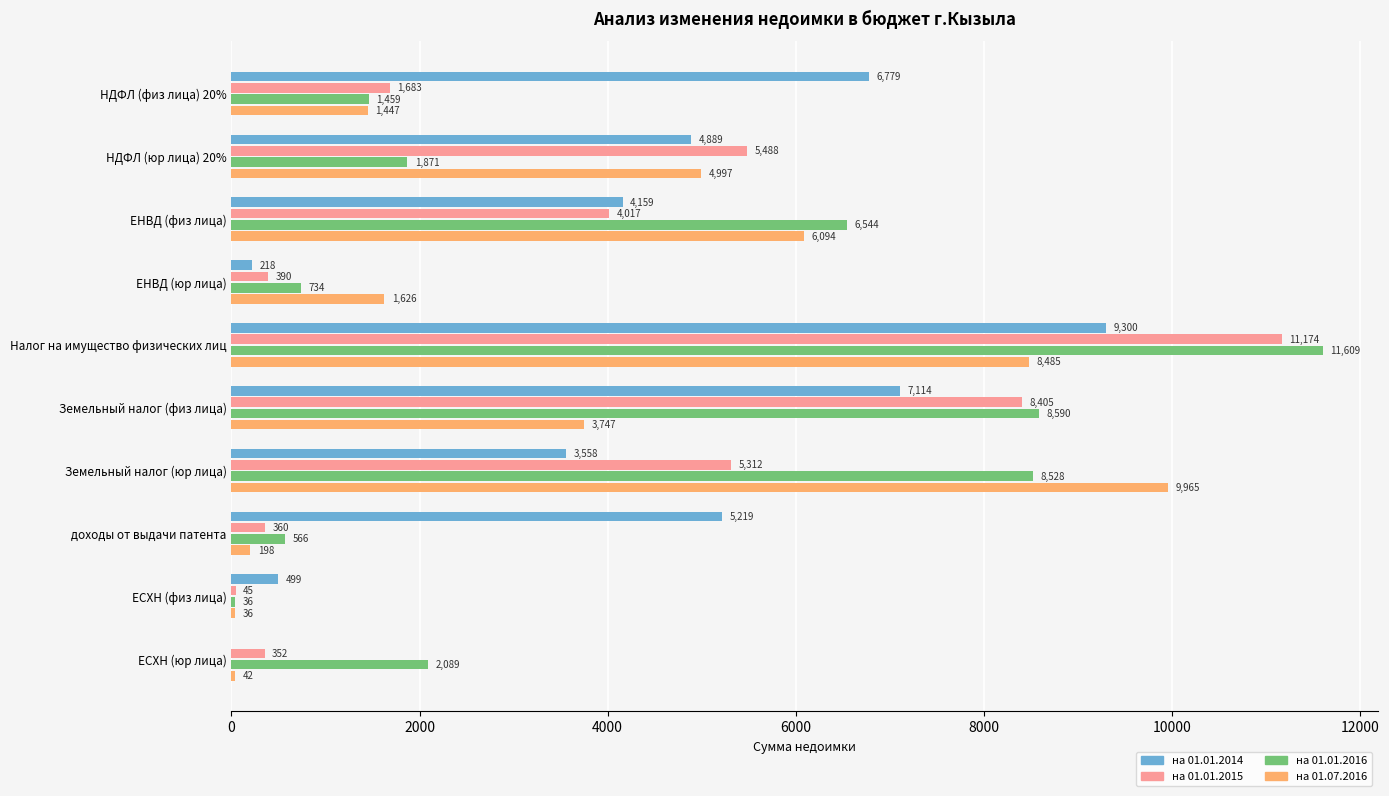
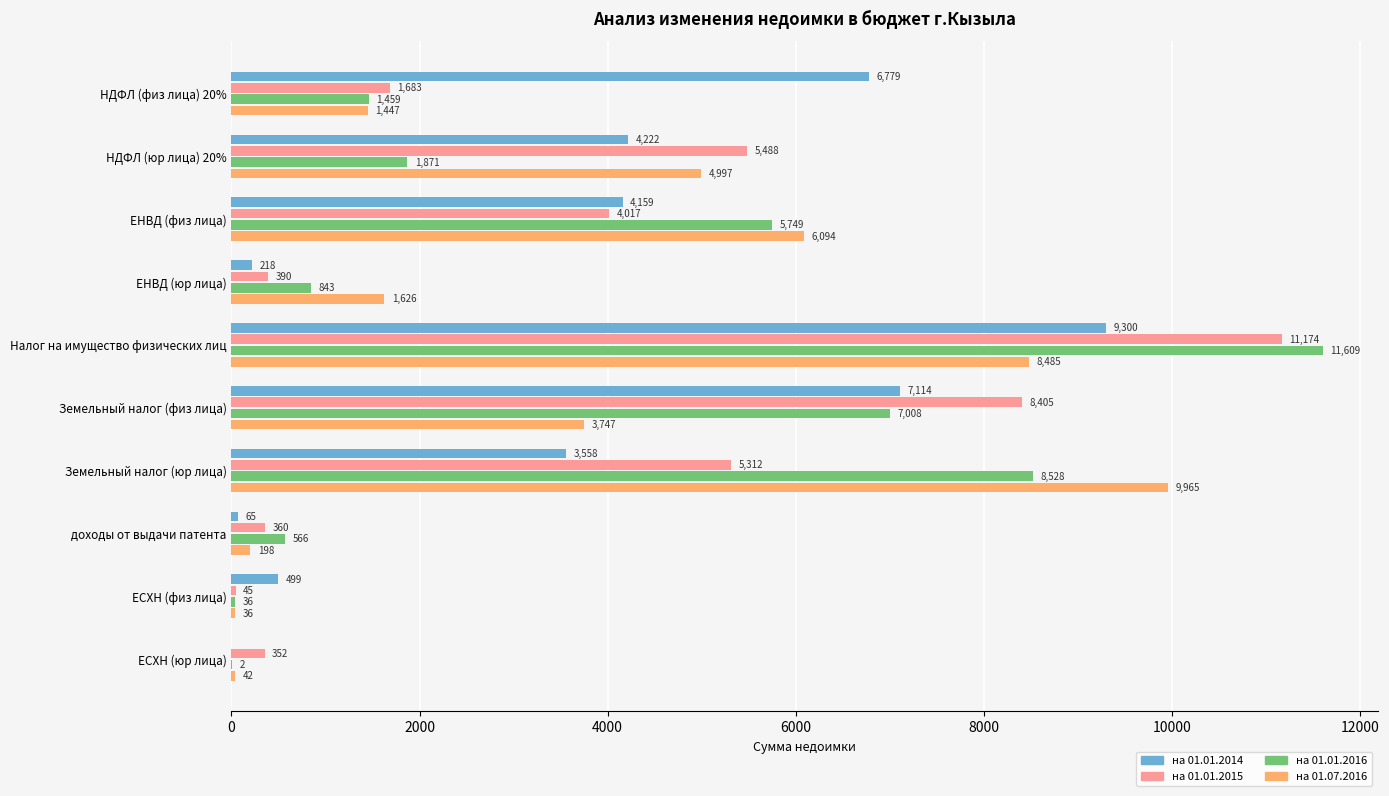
на 01.01.2014, НДФЛ (юр лица) 20%: 4,889 -> 4,222
на 01.01.2016, ЕНВД (физ лица): 6,544 -> 5,749
на 01.01.2016, ЕНВД (юр лица): 734 -> 843
на 01.01.2016, Земельный налог (физ лица): 8,590 -> 7,008
на 01.01.2014, доходы от выдачи патента: 5,219 -> 65
на 01.01.2016, ЕСХН (юр лица): 2,089 -> 2
